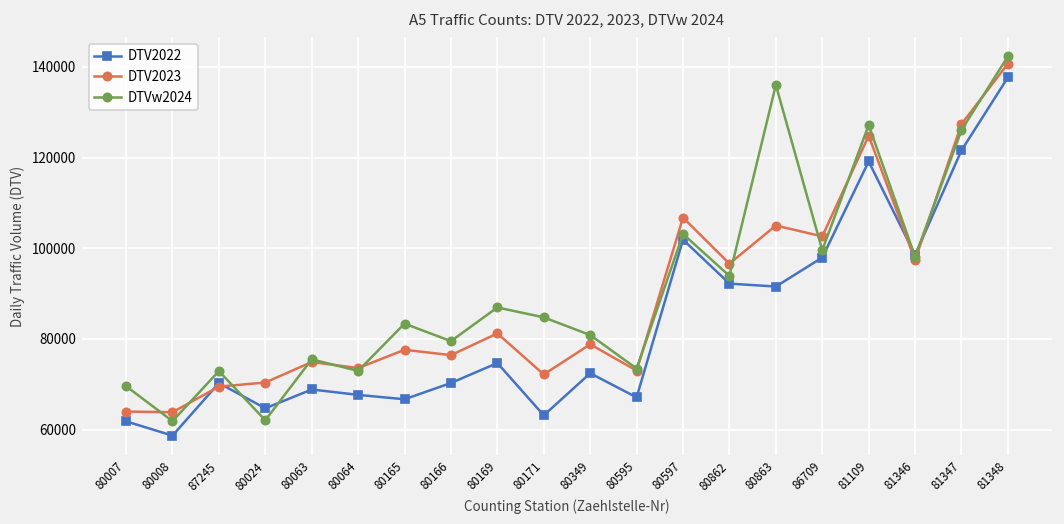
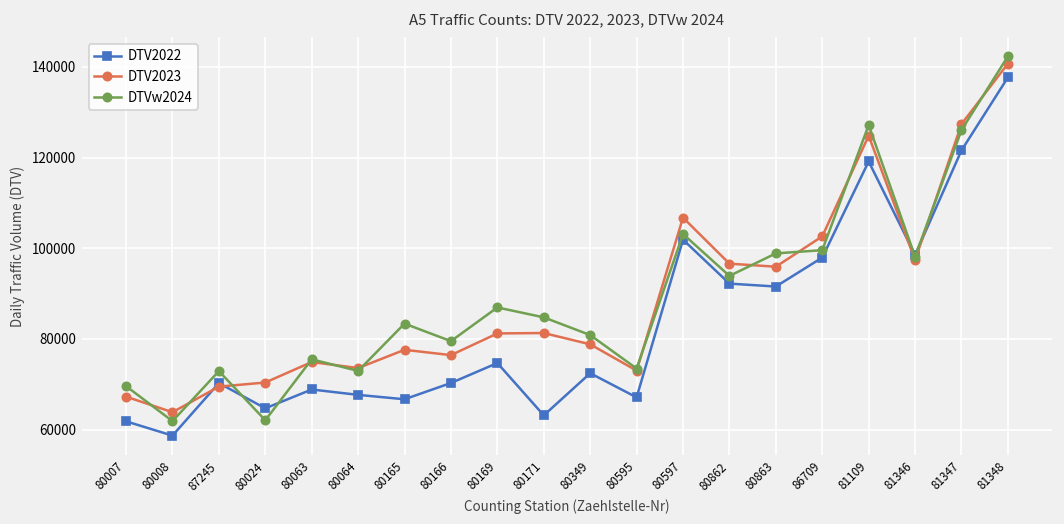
DTV2023, 80007: 64000 -> 67000
DTV2023, 80171: 72000 -> 81000
DTV2023, 80863: 105000 -> 96000
DTVw2024, 80863: 136000 -> 99000
